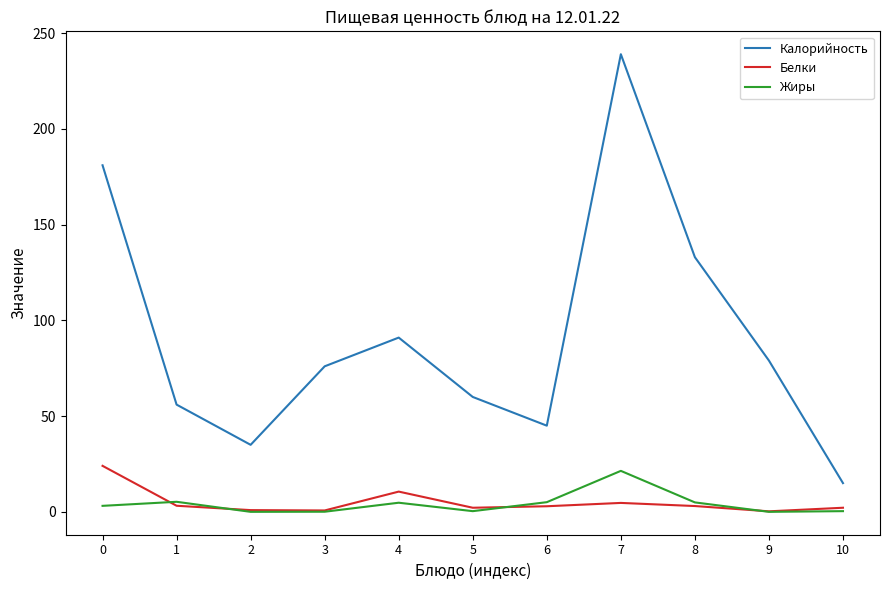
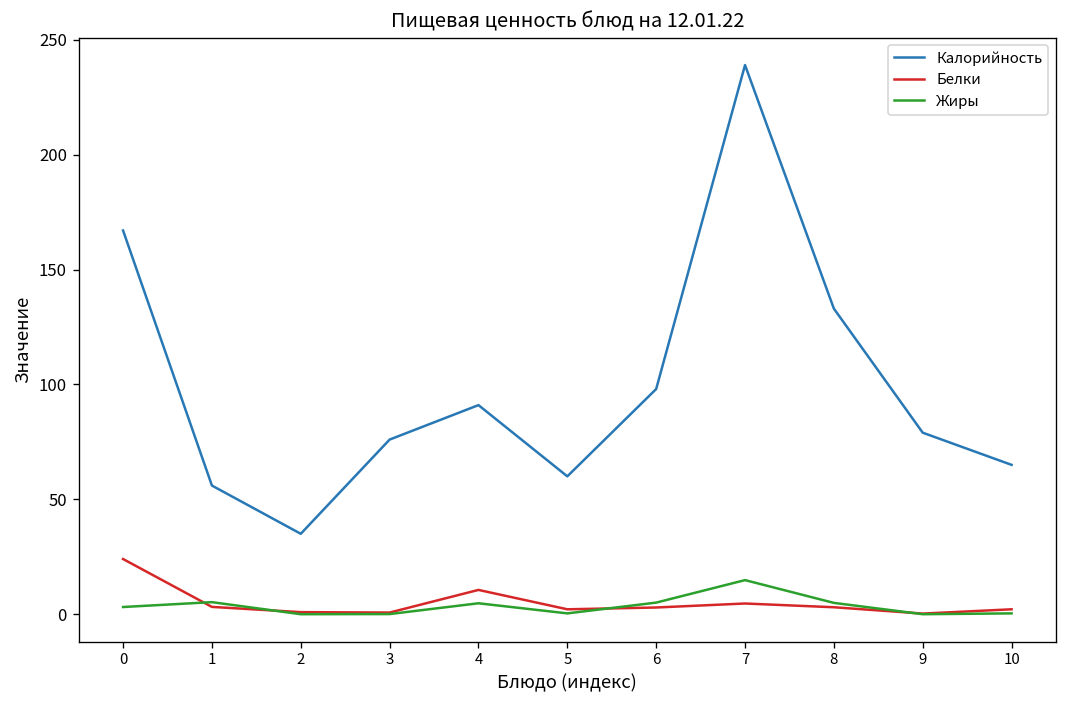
Калорийность, 0: 181 -> 167
Калорийность, 6: 45 -> 98
Жиры, 7: 21 -> 15
Калорийность, 10: 15 -> 65
